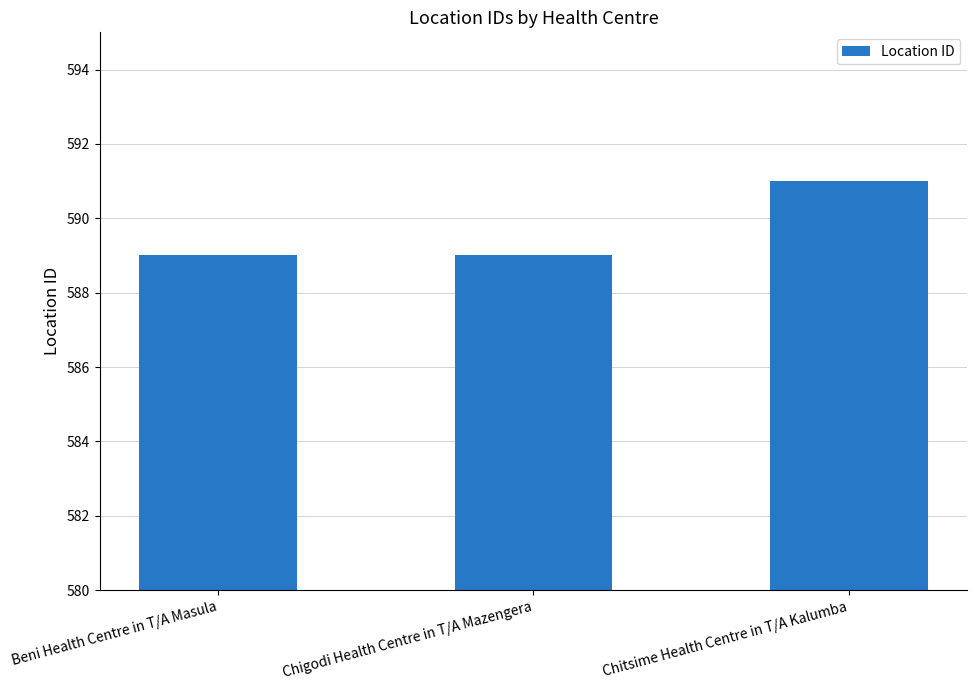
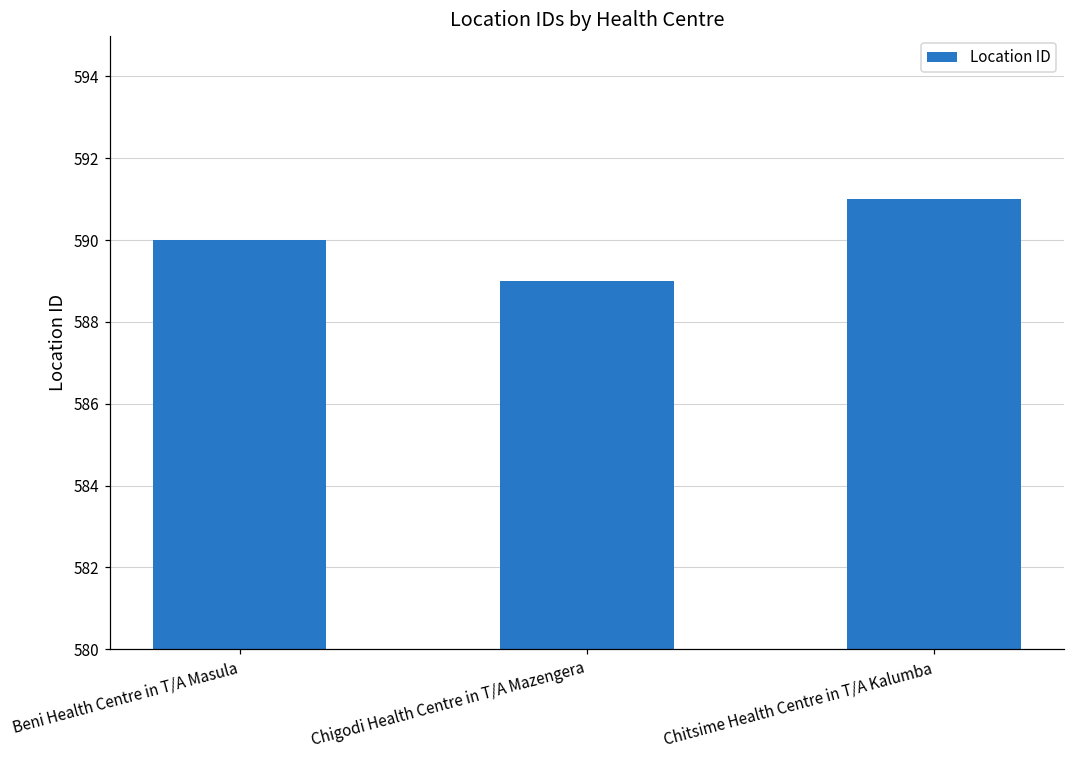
Beni Health Centre in T/A Masula: 589 -> 590
